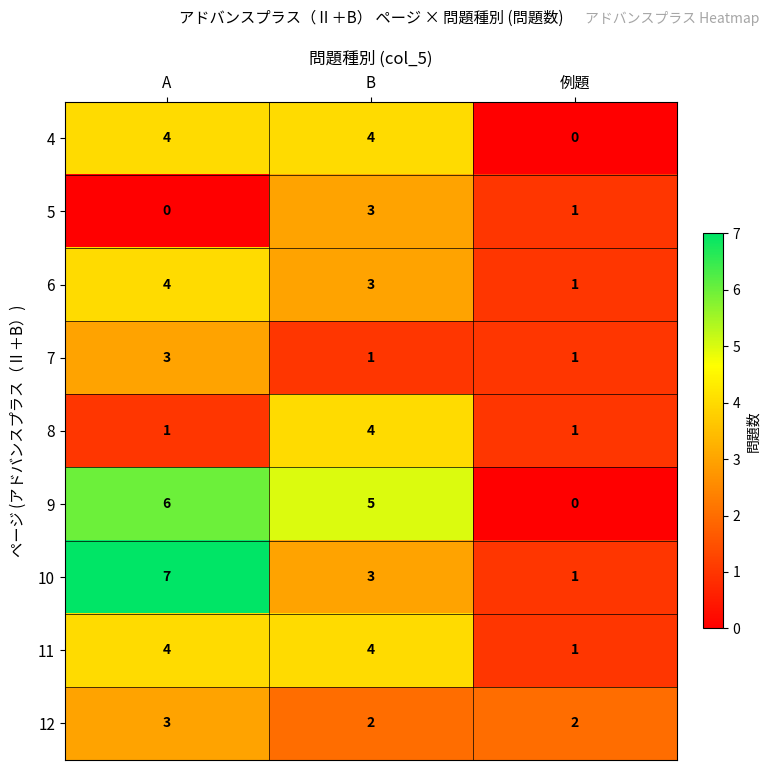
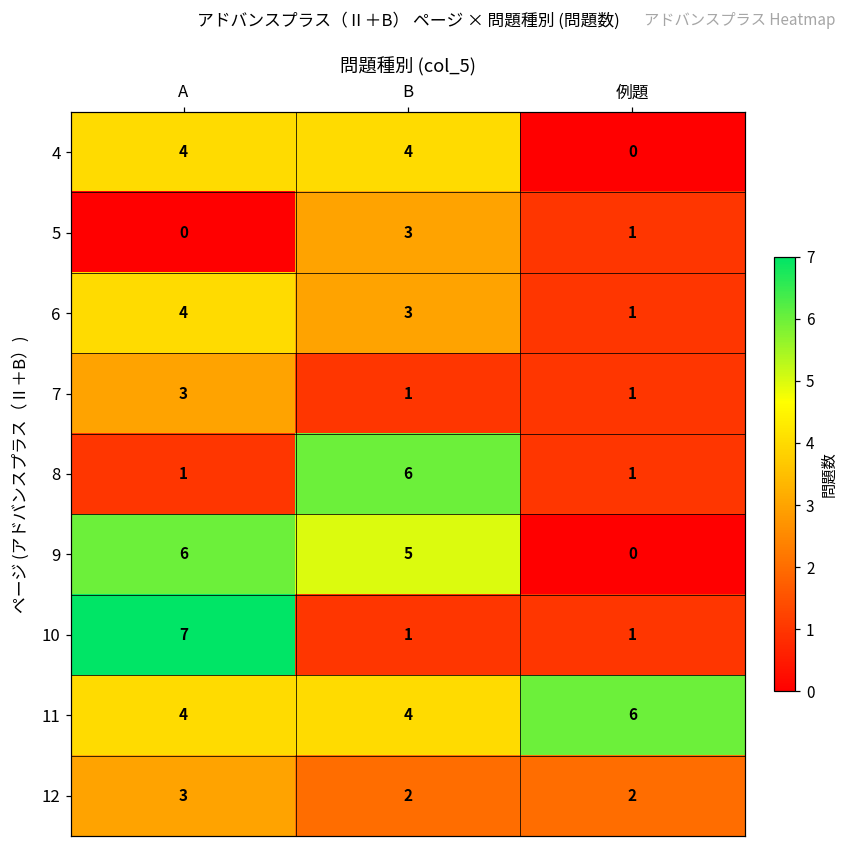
8, B: 4 -> 6
10, B: 3 -> 1
11, 例題: 1 -> 6
